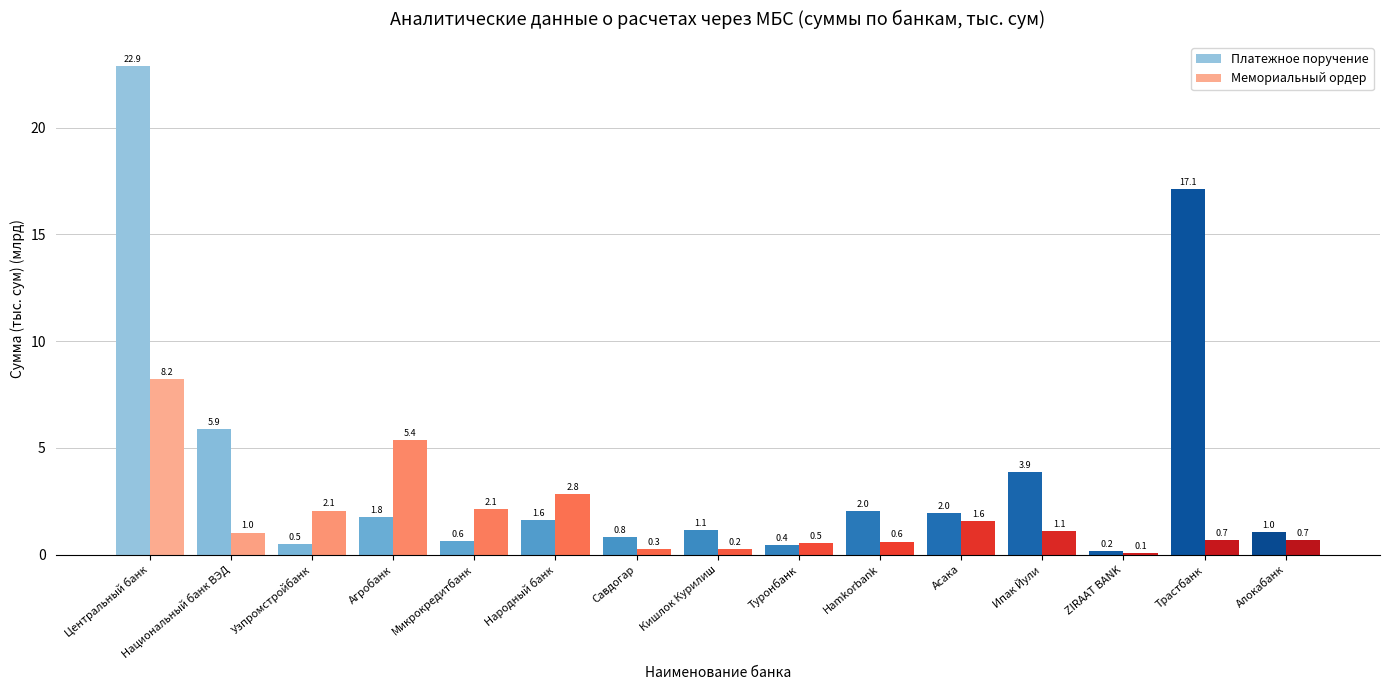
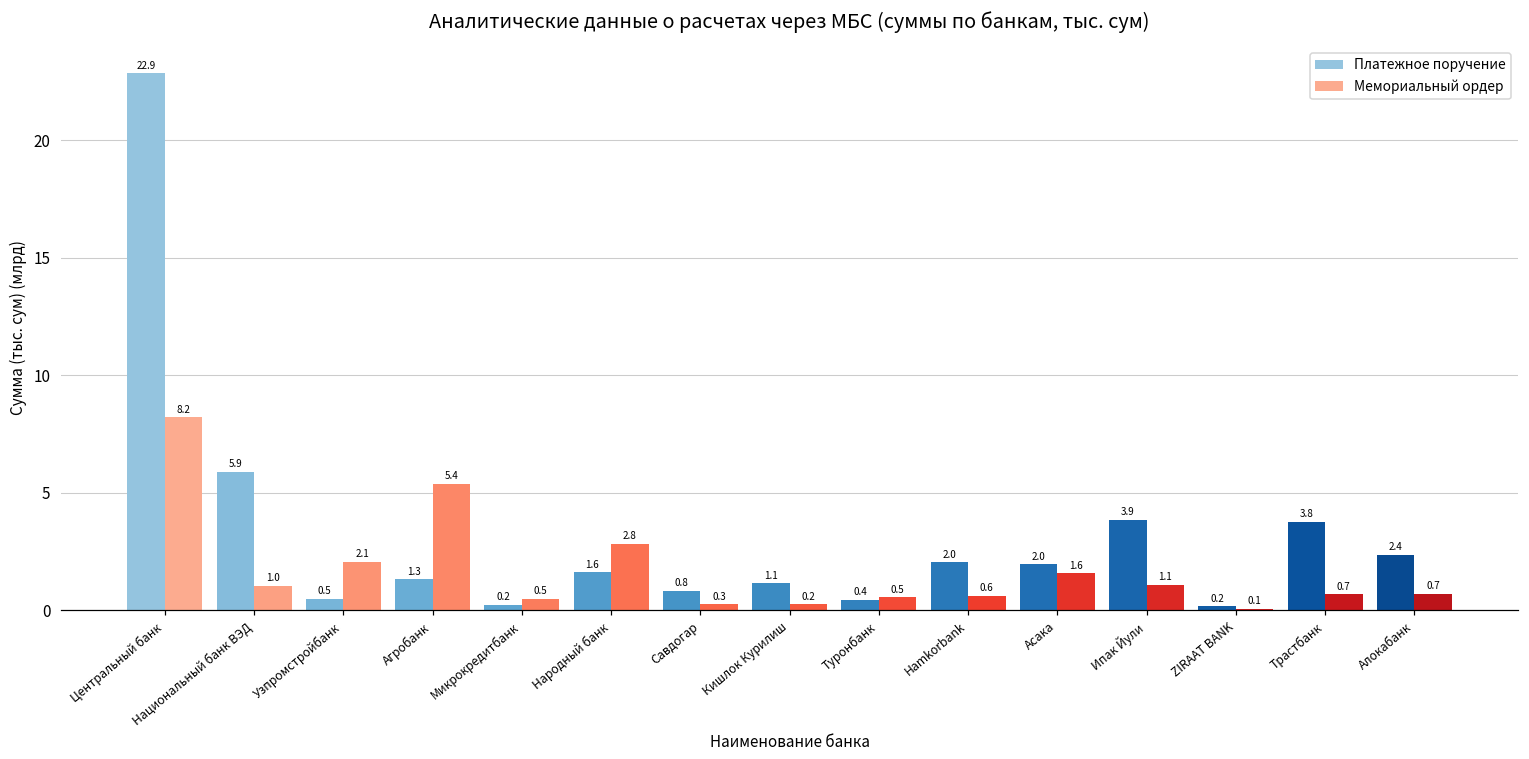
Платежное поручение, Агробанк: 1.8 -> 1.3
Платежное поручение, Микрокредитбанк: 0.6 -> 0.2
Мемориальный ордер, Микрокредитбанк: 2.1 -> 0.5
Платежное поручение, Трастбанк: 17.1 -> 3.8
Платежное поручение, Алокабанк: 1.0 -> 2.4
